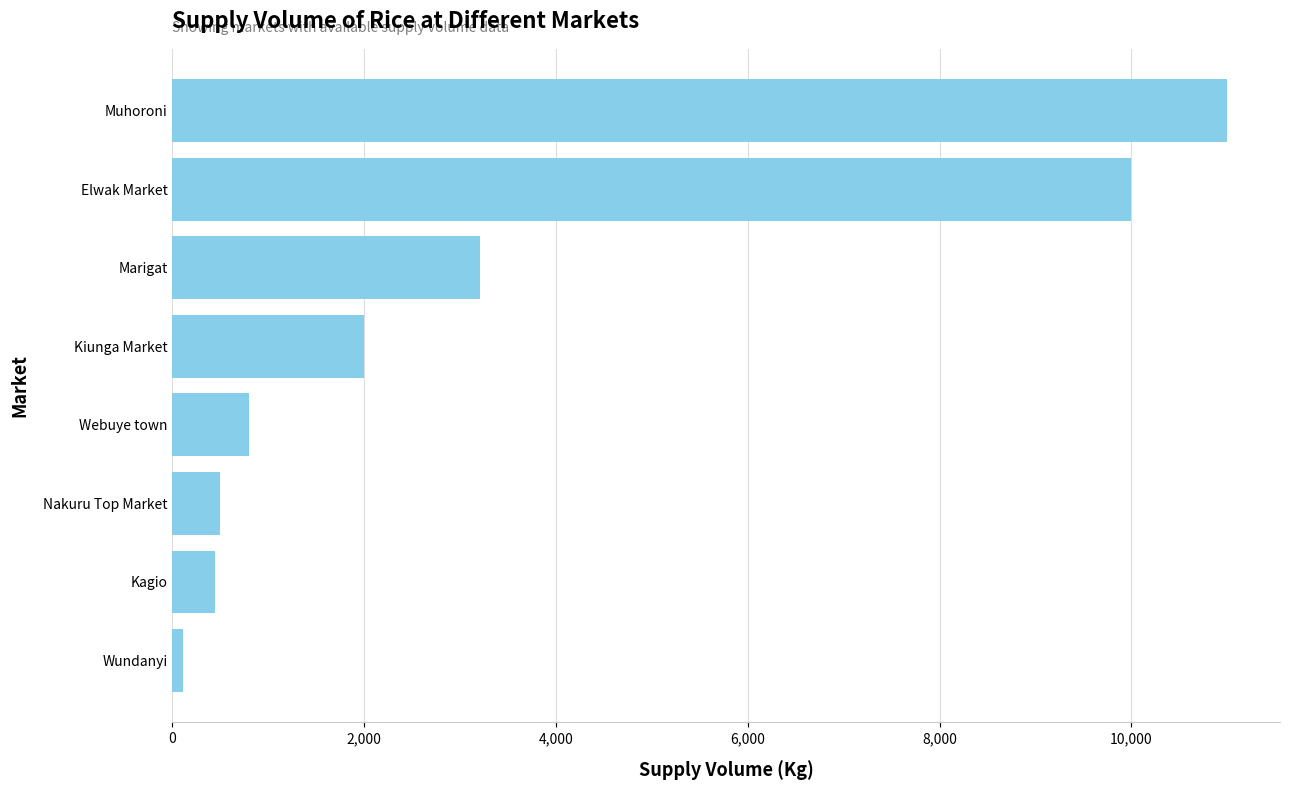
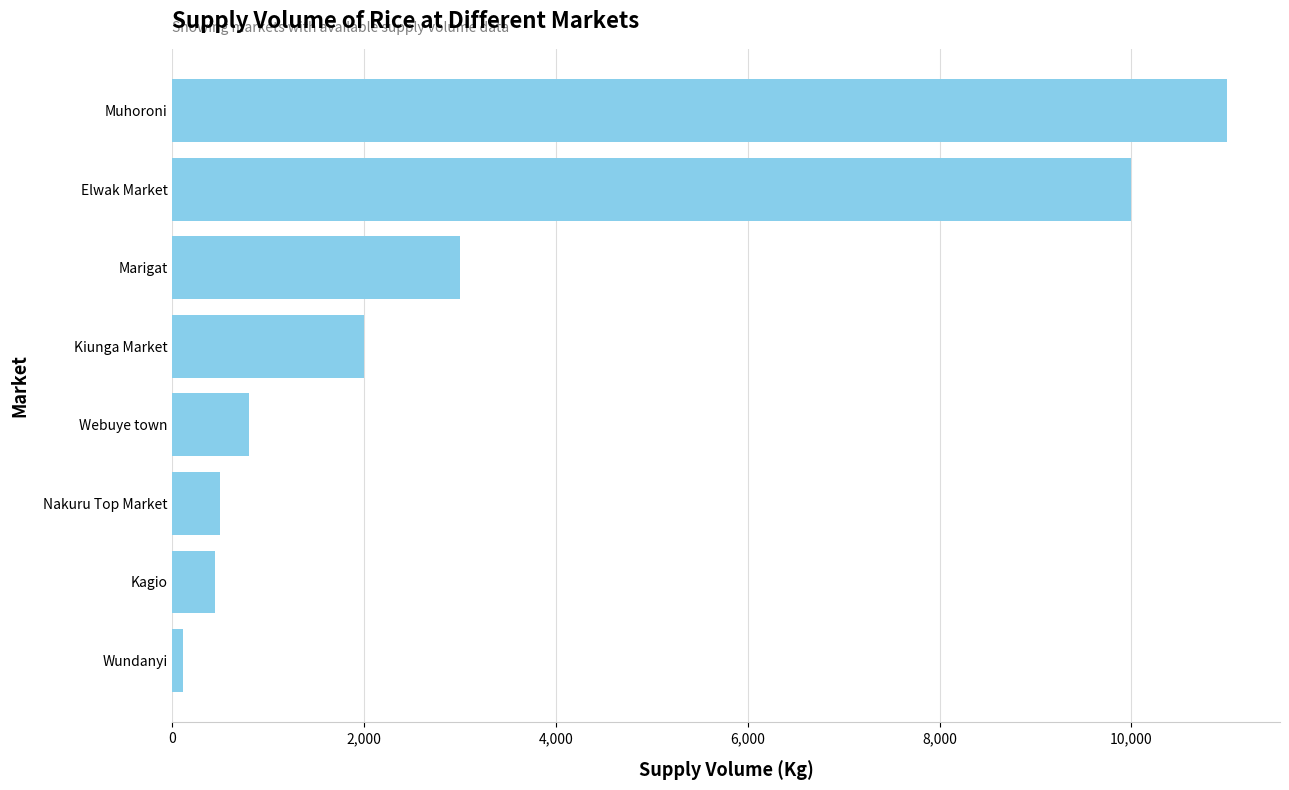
Marigat: 3,200 -> 3,000
